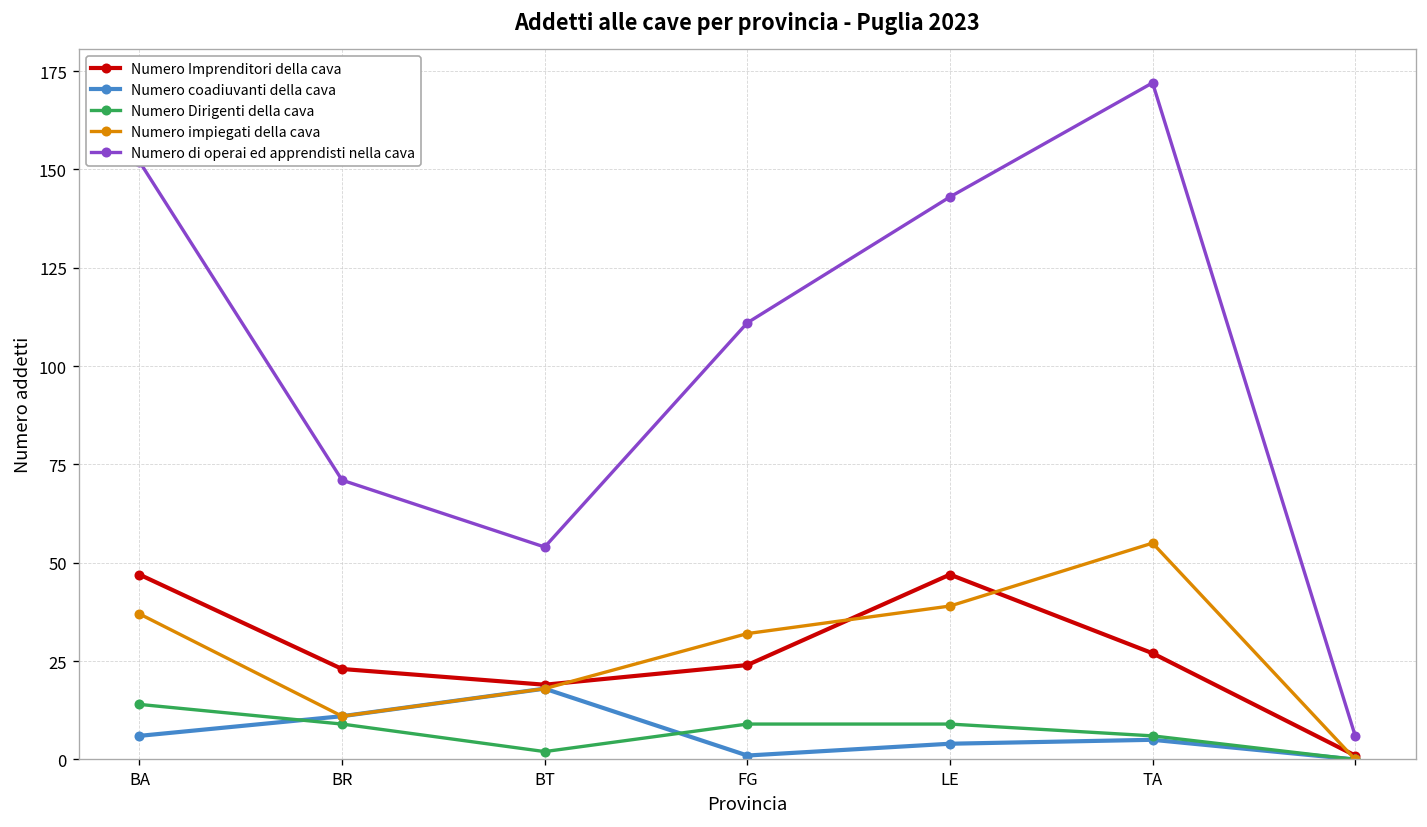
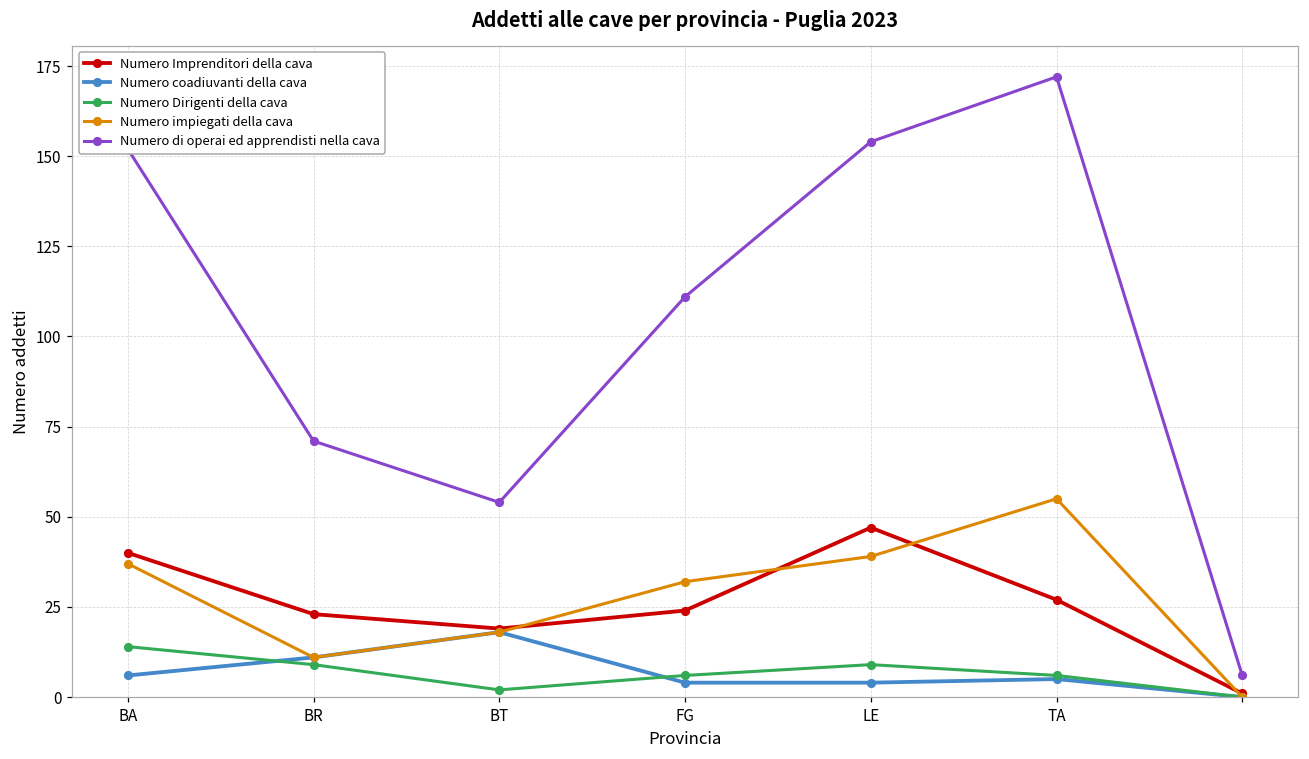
Numero Imprenditori della cava, BA: 47 -> 40
Numero coadiuvanti della cava, FG: 1 -> 4
Numero Dirigenti della cava, FG: 9 -> 6
Numero di operai ed apprendisti nella cava, LE: 143 -> 154
